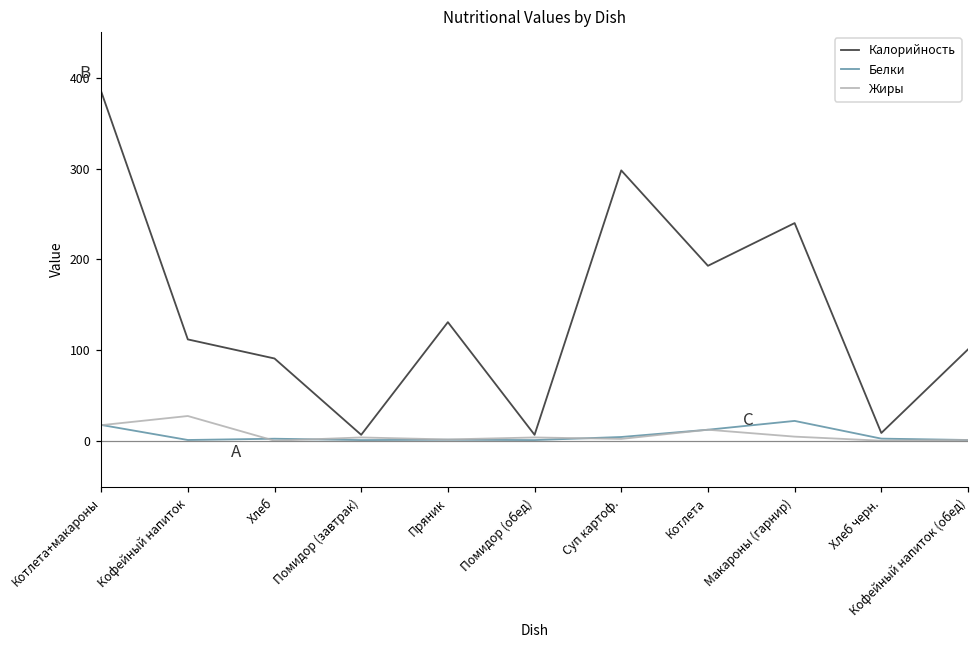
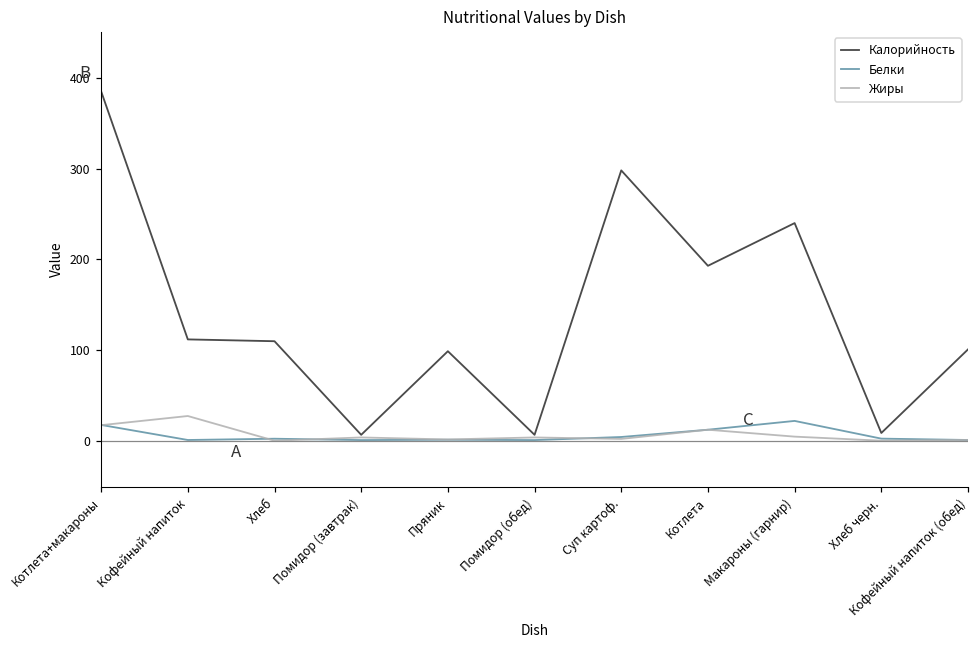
Калорийность, Хлеб: 90 -> 110
Калорийность, Пряник: 130 -> 100
